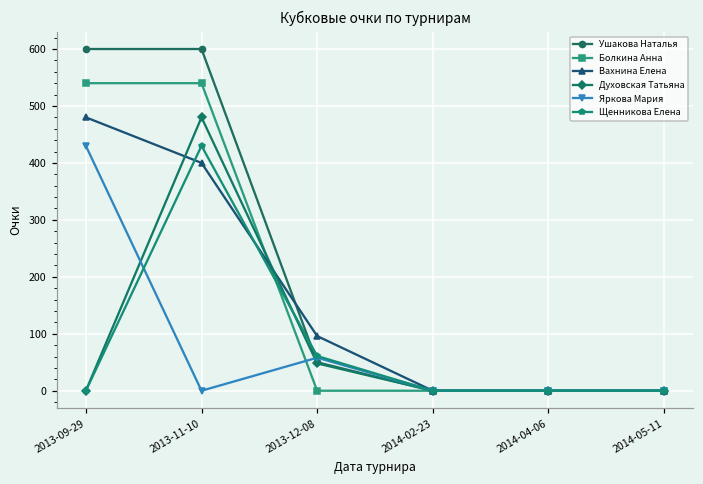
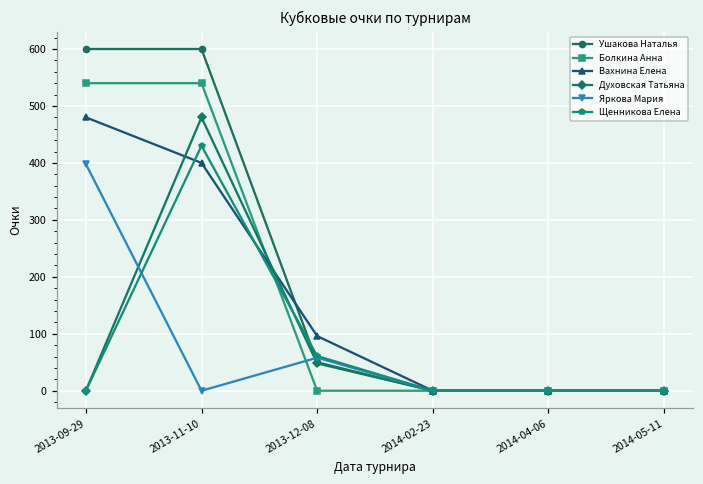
Яркова Мария, 2013-09-29: 430 -> 400
